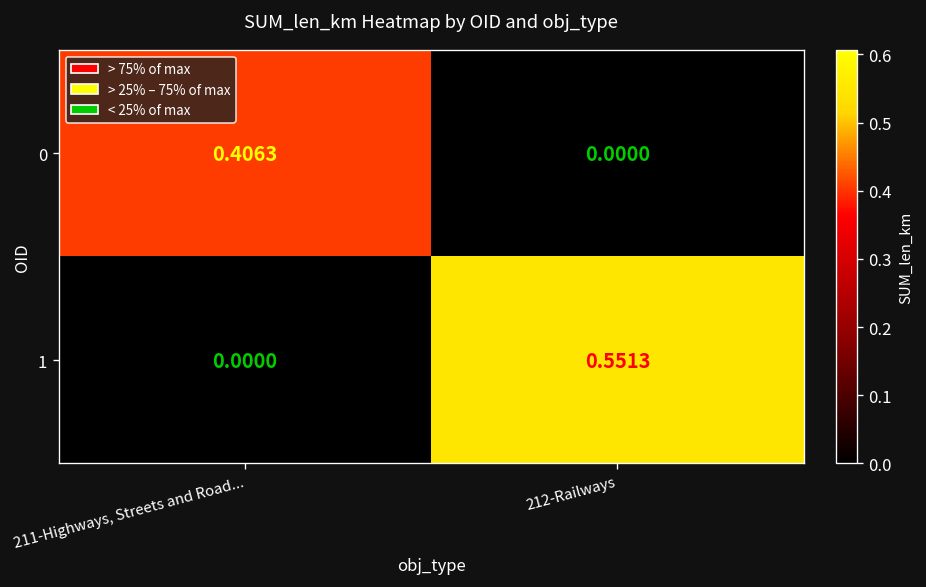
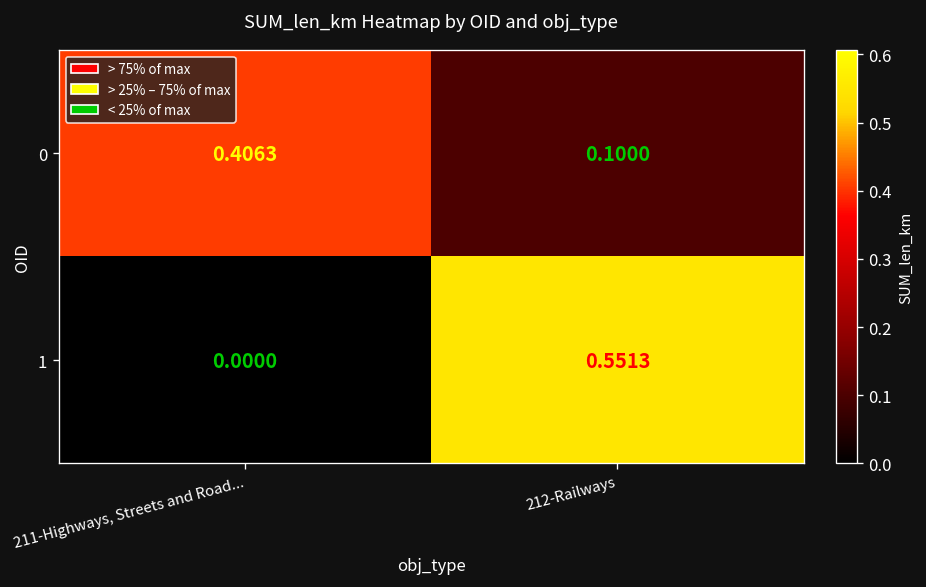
0, 212-Railways: 0.0000 -> 0.1000
